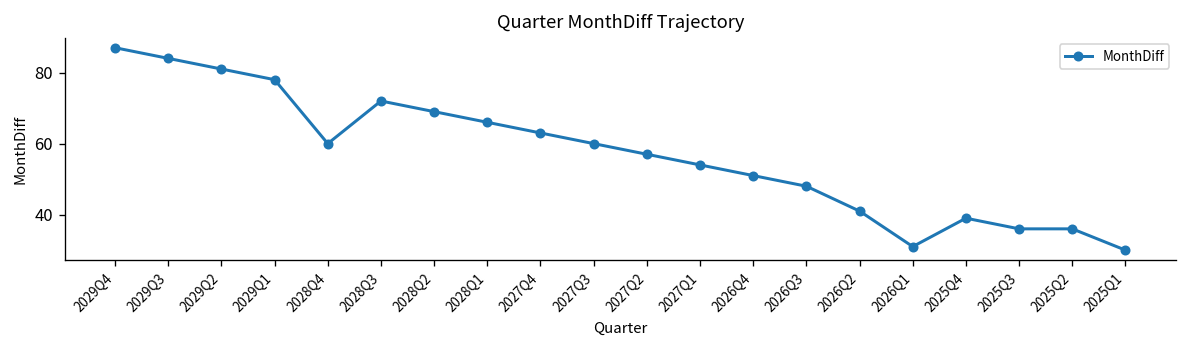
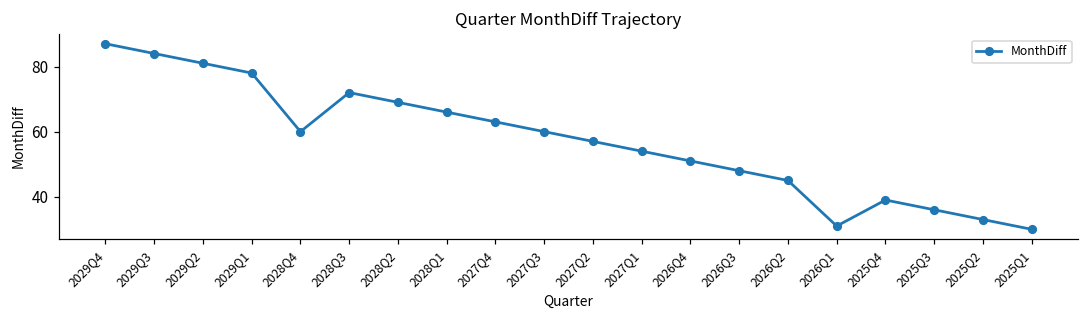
2026Q2: 41 -> 45
2025Q2: 36 -> 33
